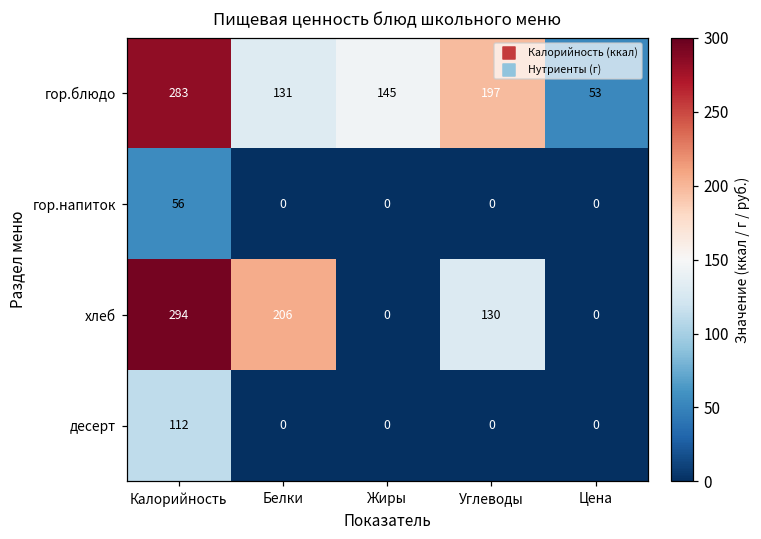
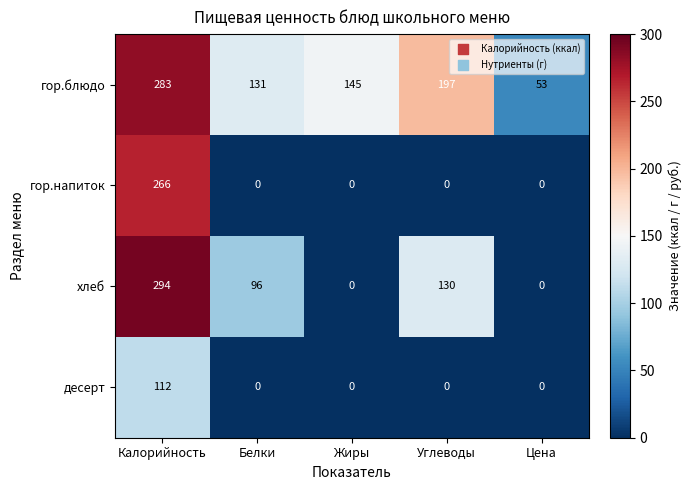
гор.напиток, Калорийность: 56 -> 266
хлеб, Белки: 206 -> 96
